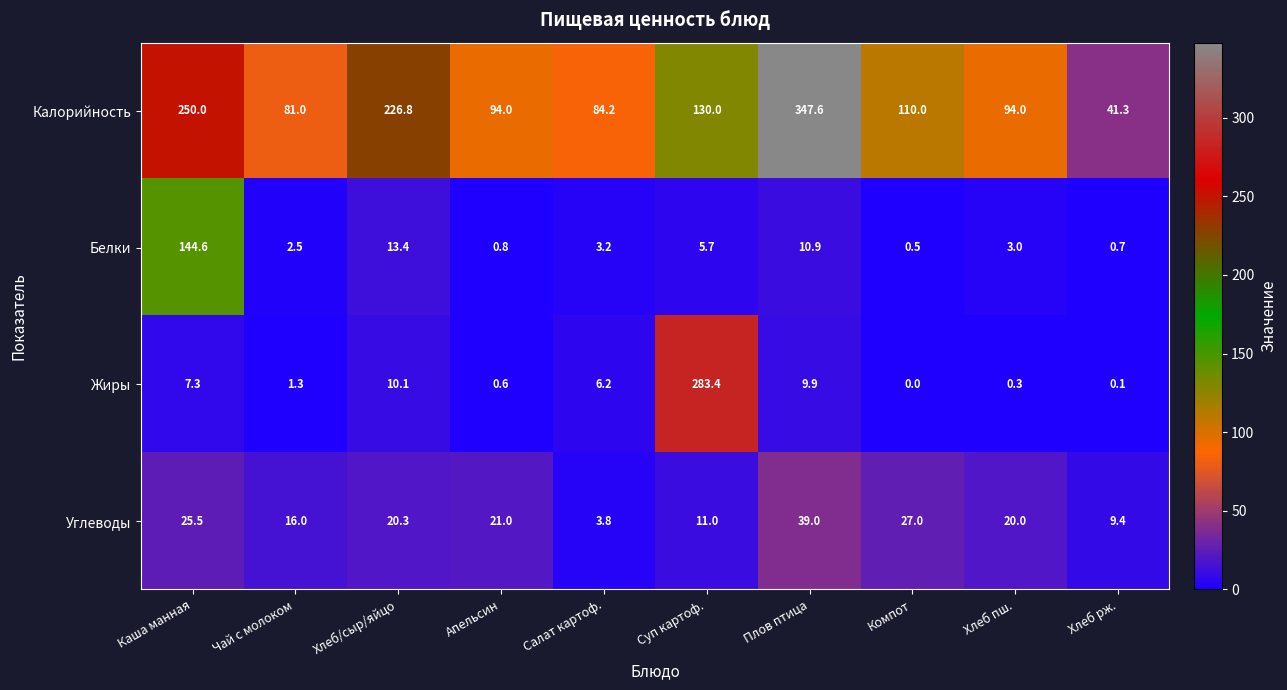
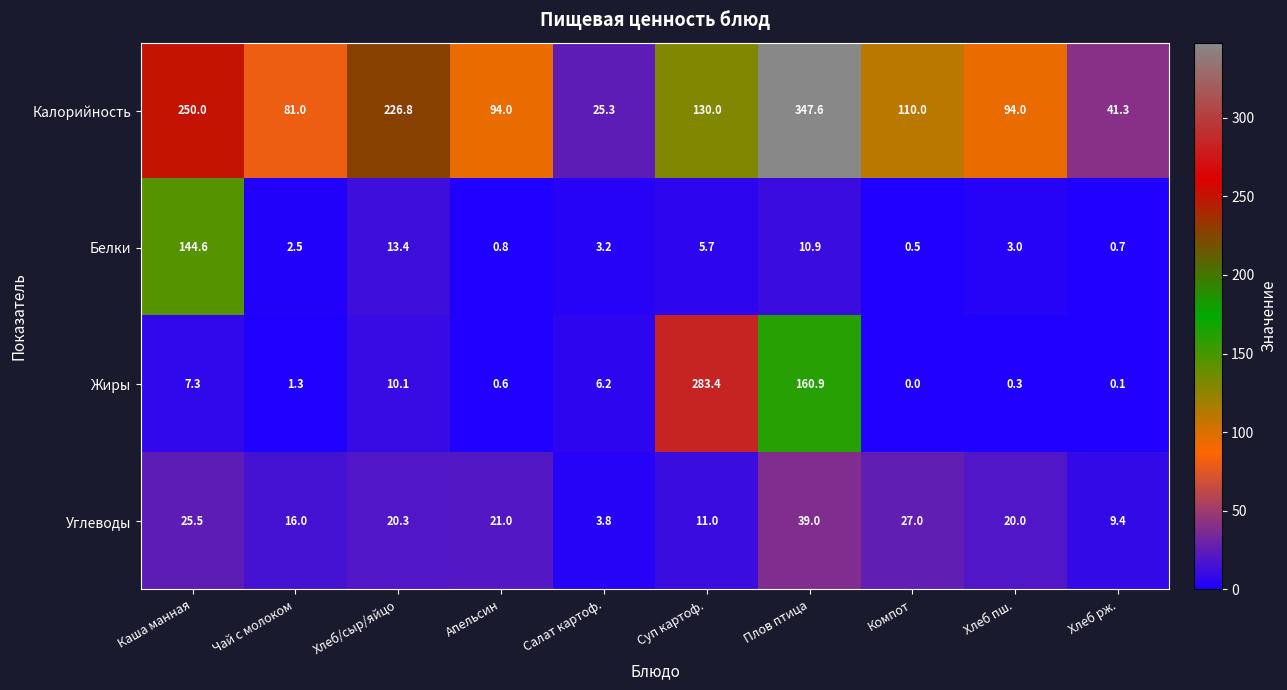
Калорийность, Салат картоф.: 84.2 -> 25.3
Жиры, Плов птица: 9.9 -> 160.9
